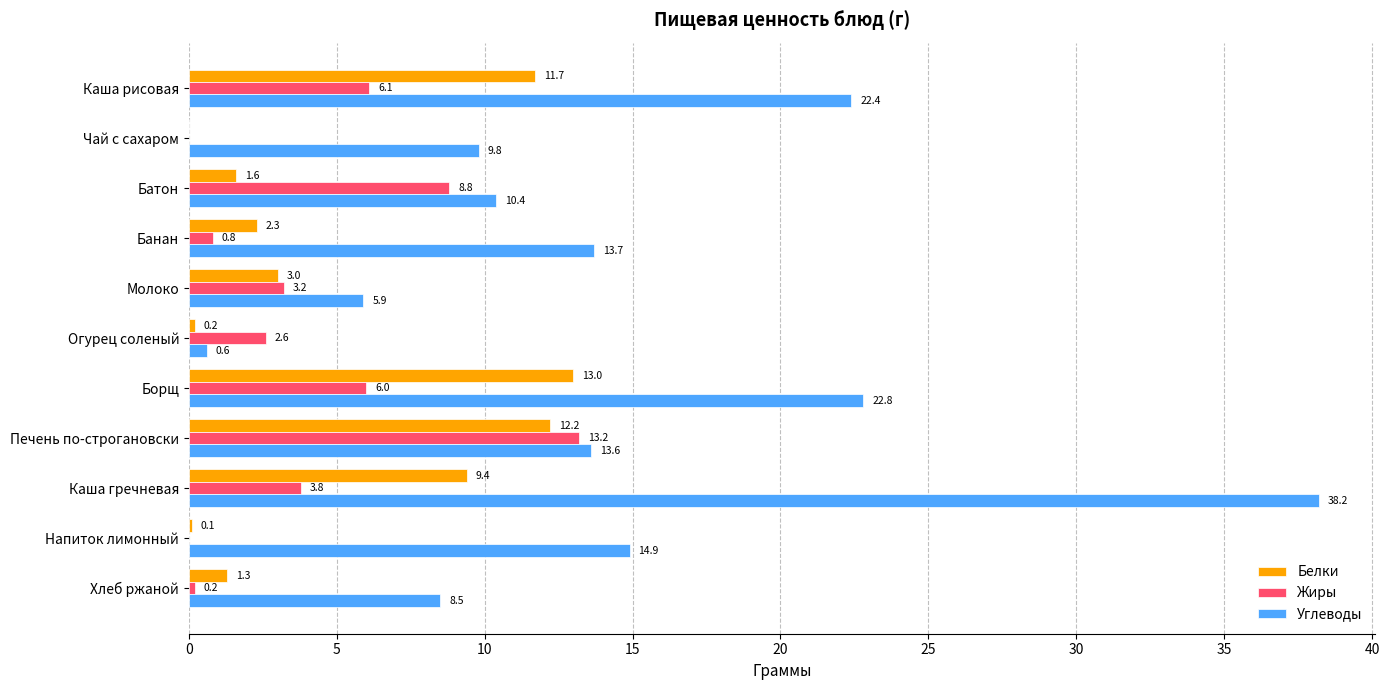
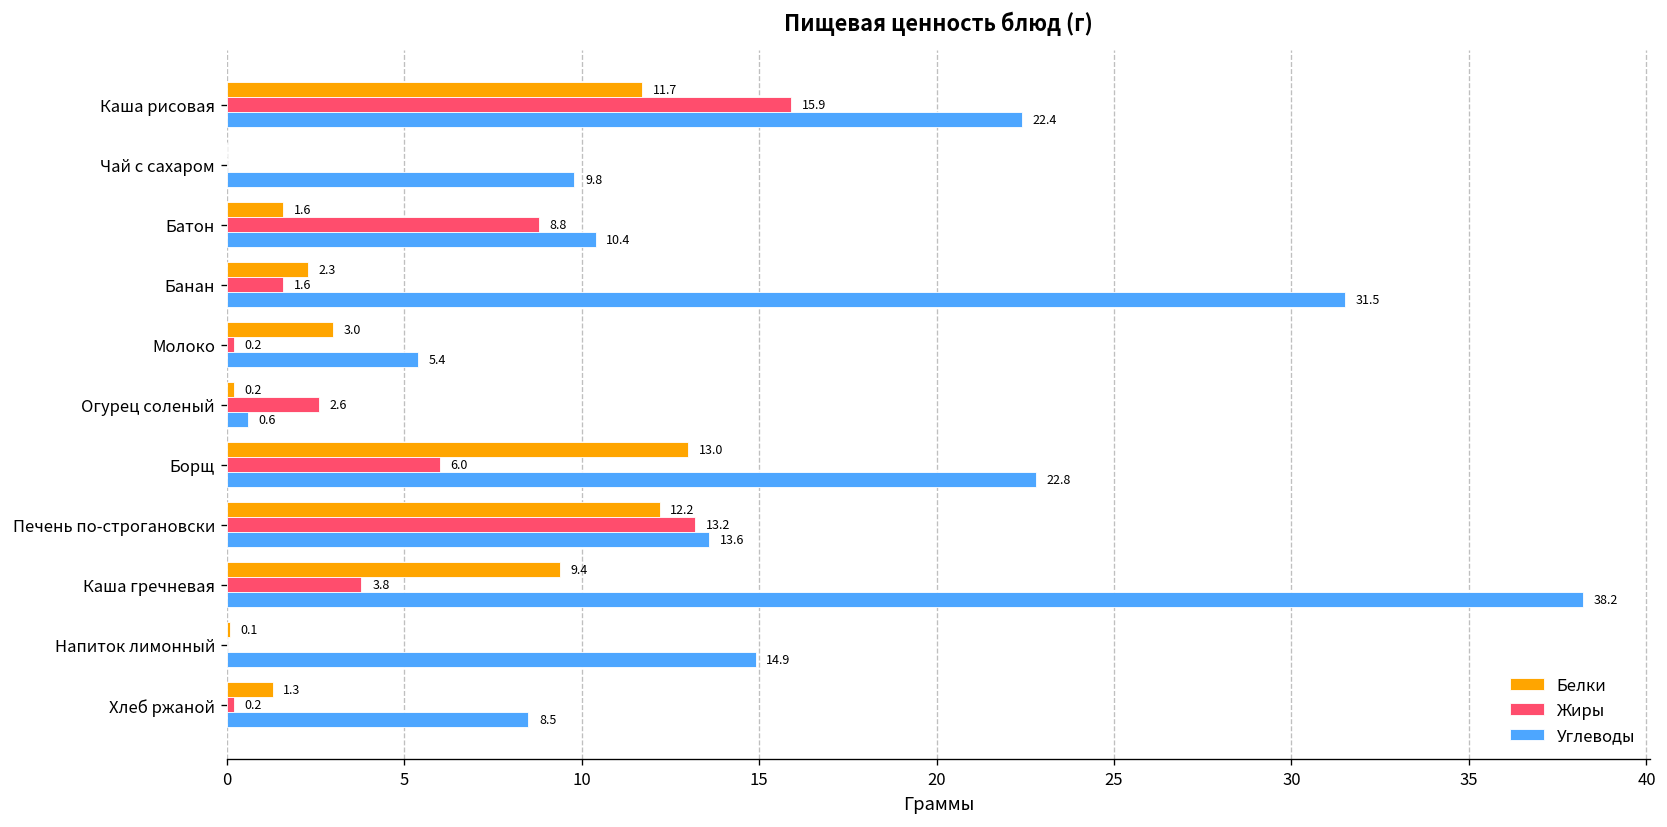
Жиры, Каша рисовая: 6.1 -> 15.9
Жиры, Банан: 0.8 -> 1.6
Углеводы, Банан: 13.7 -> 31.5
Жиры, Молоко: 3.2 -> 0.2
Углеводы, Молоко: 5.9 -> 5.4
